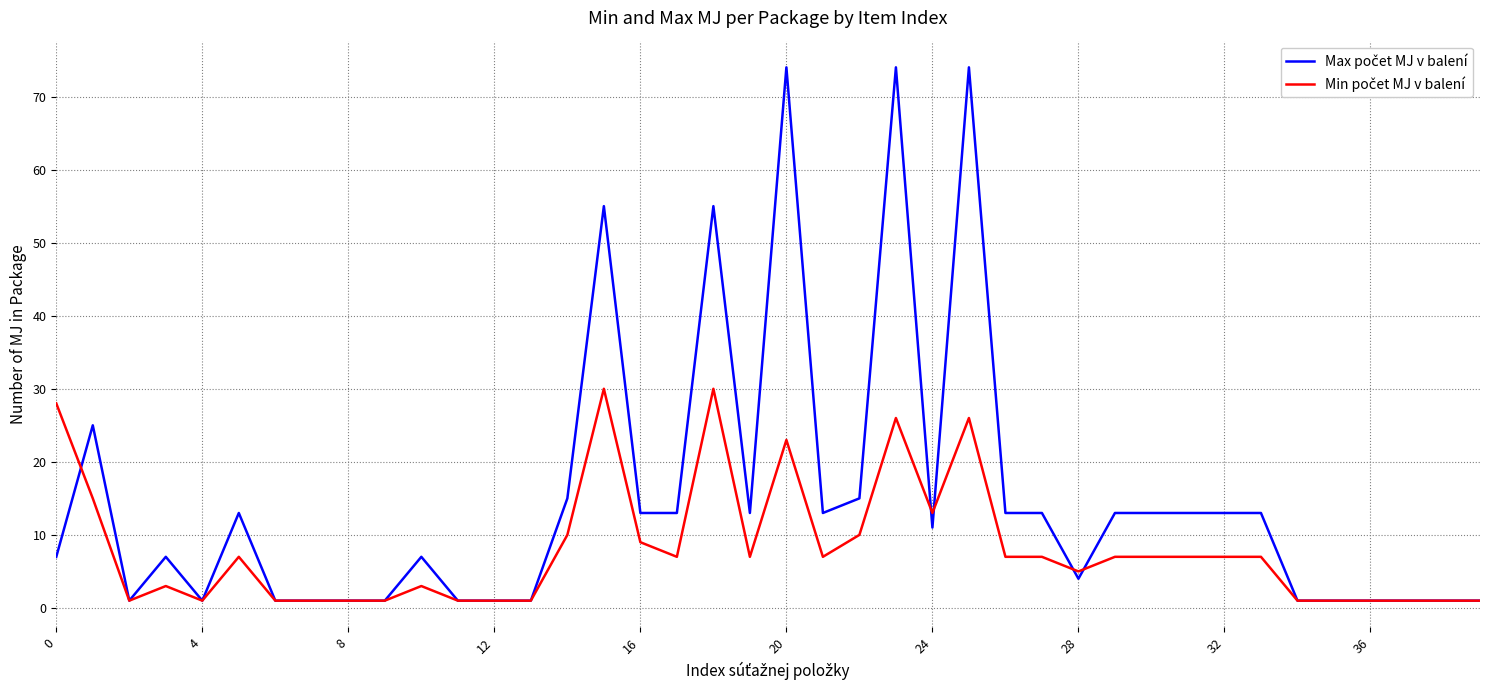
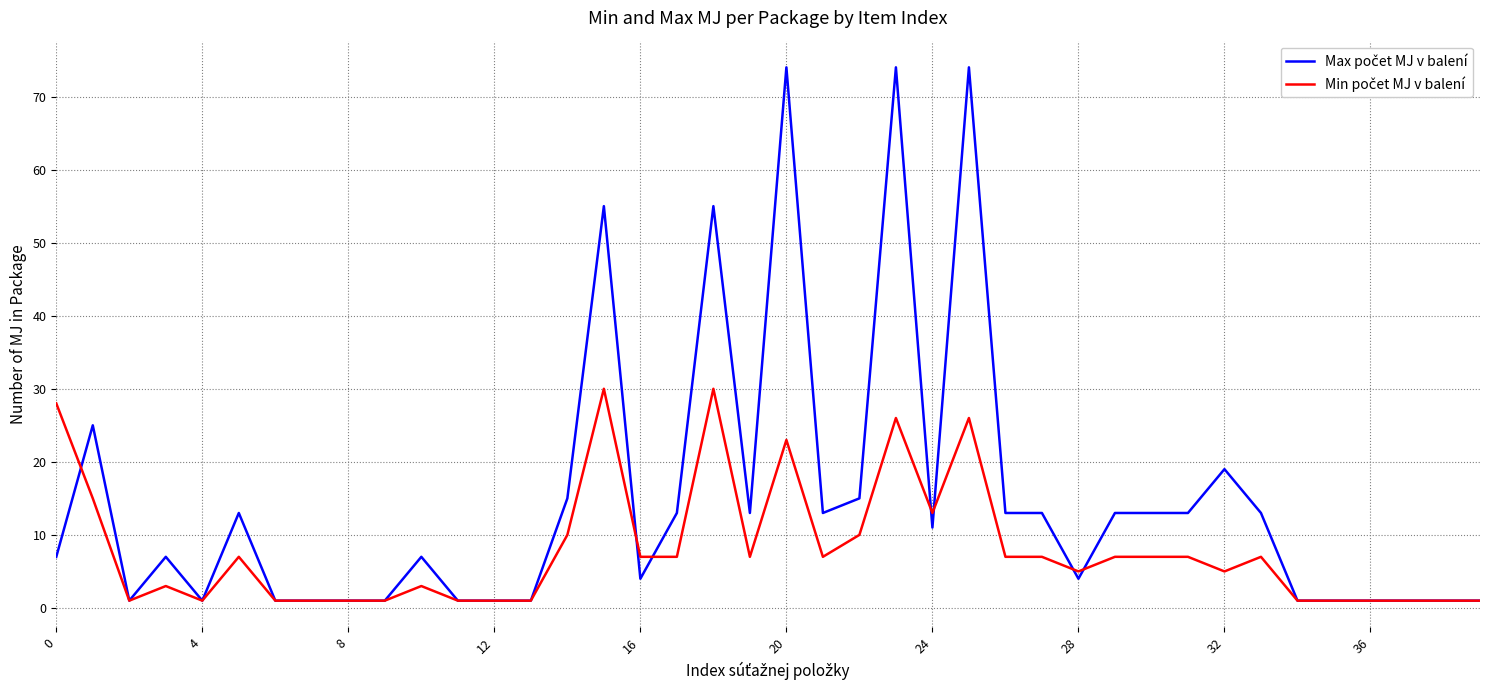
Max počet MJ v balení, 16: 13 -> 4
Min počet MJ v balení, 16: 9 -> 7
Max počet MJ v balení, 32: 13 -> 19
Min počet MJ v balení, 32: 7 -> 5
